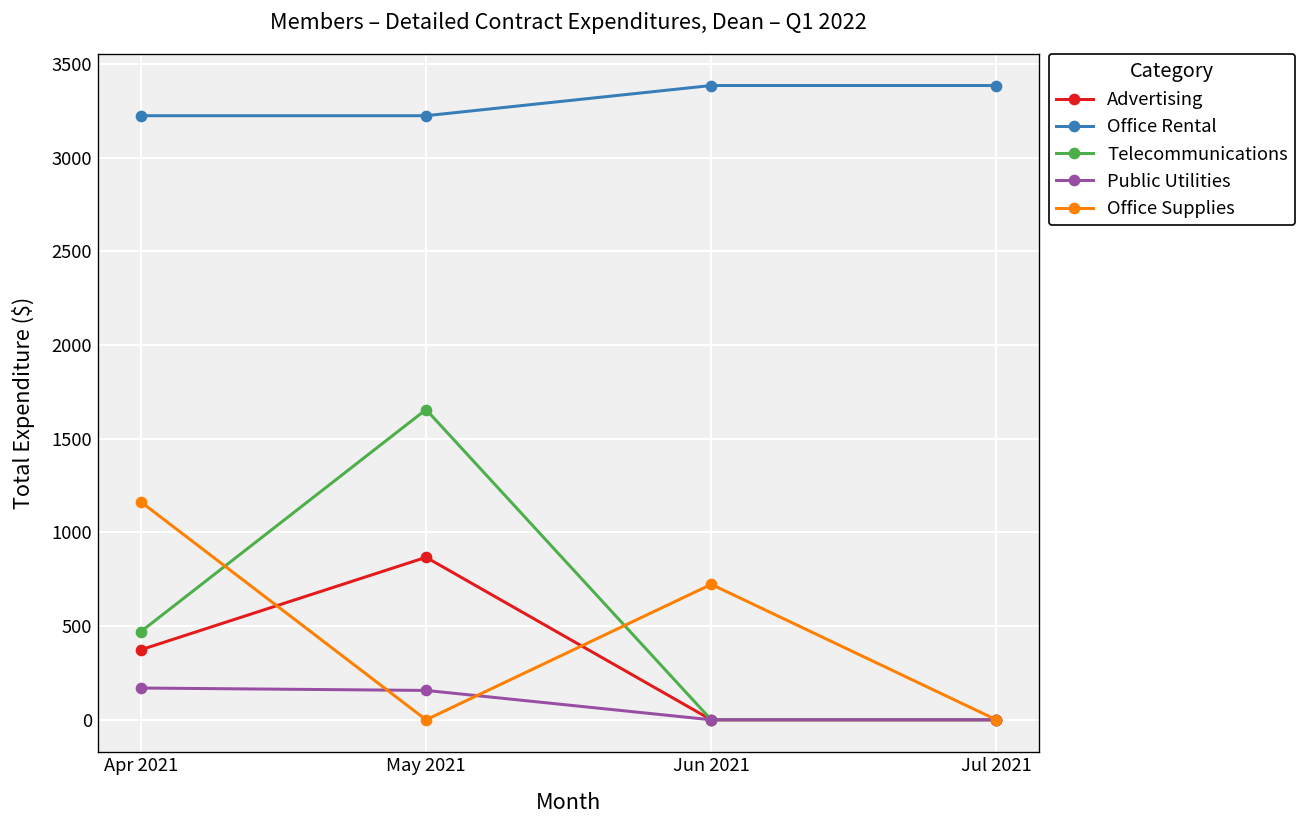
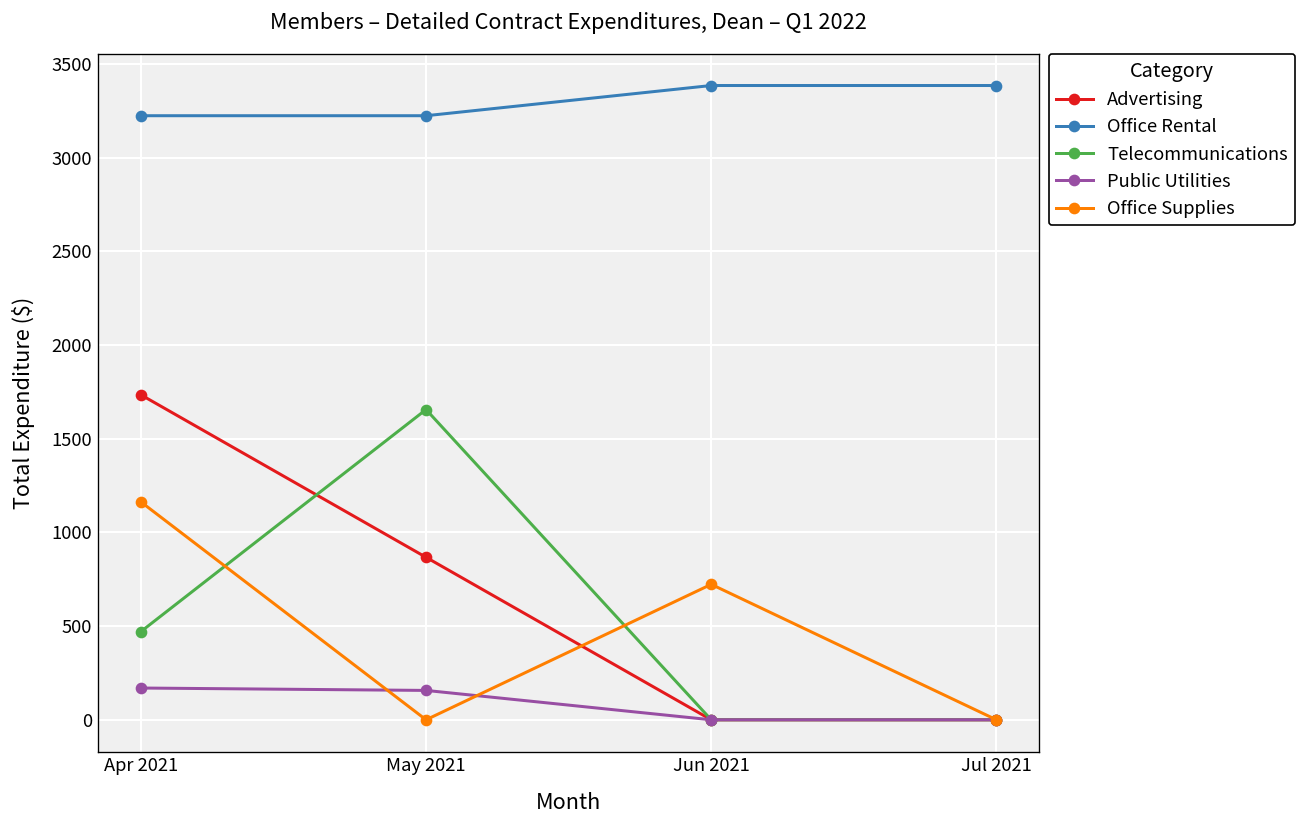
Advertising, Apr 2021: 370 -> 1730
